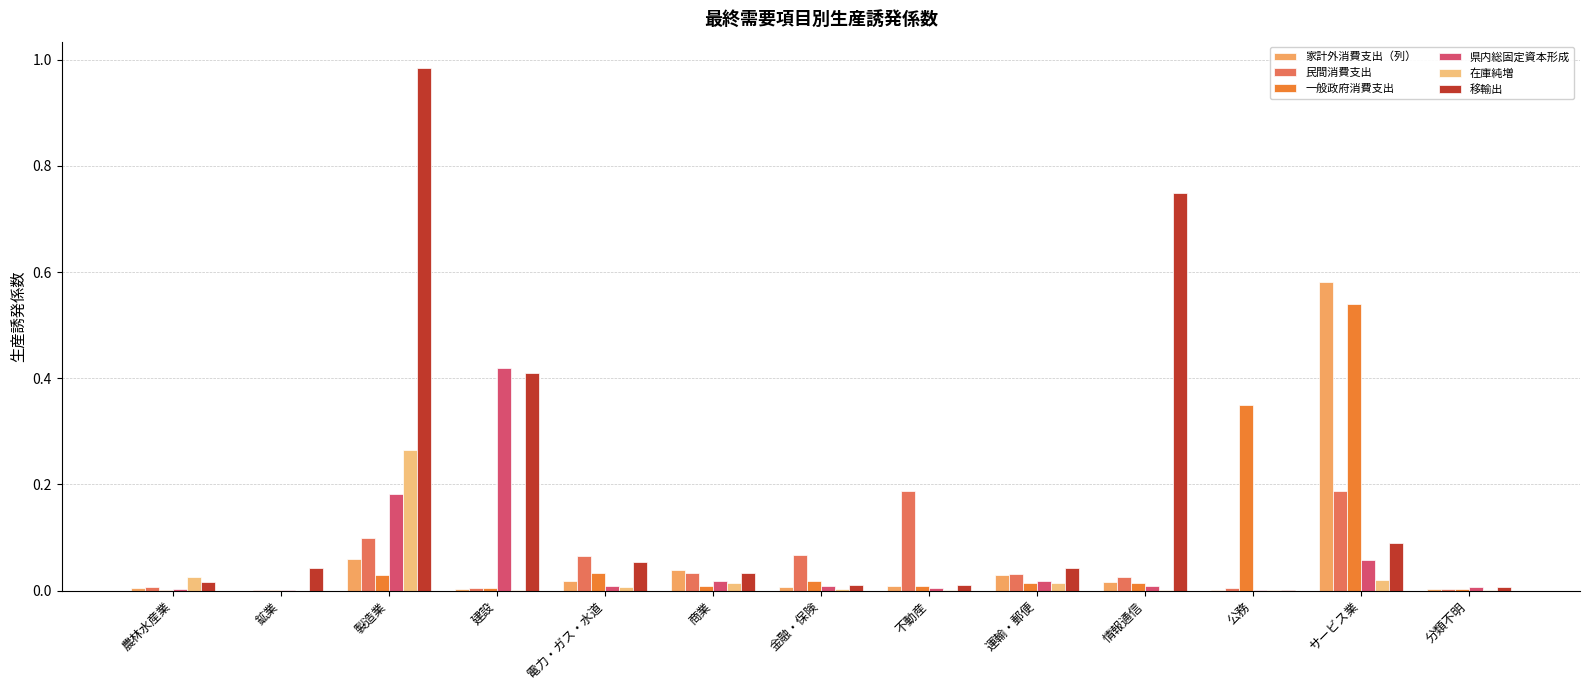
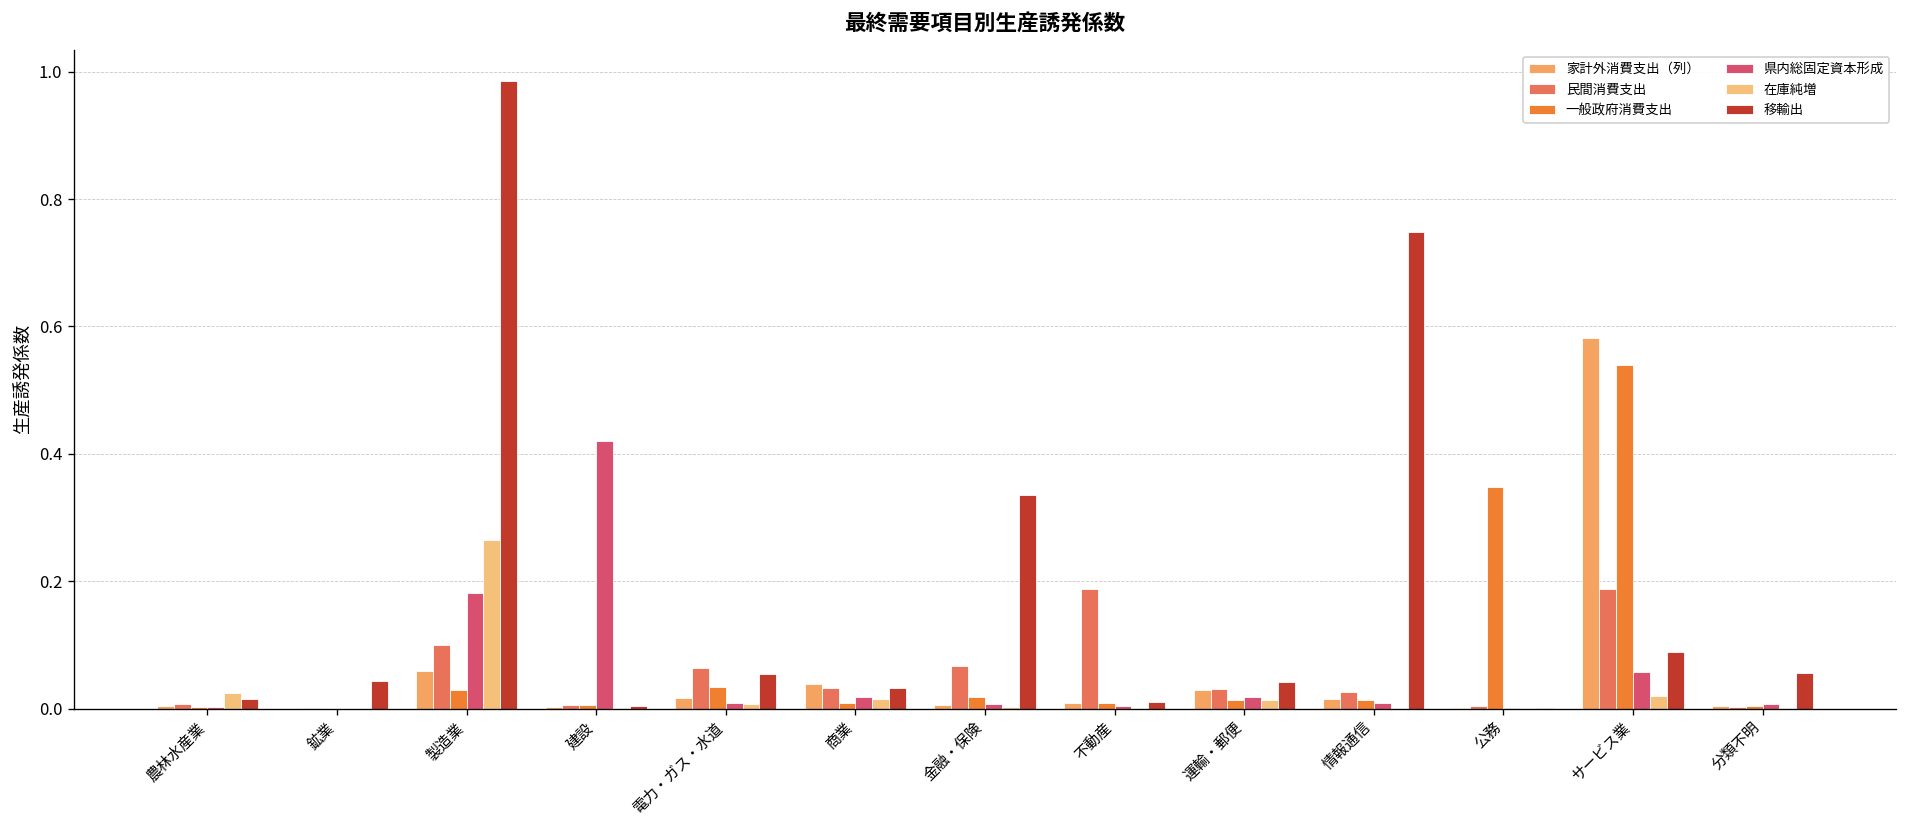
移輸出, 建設: 0.41 -> 0.00
移輸出, 金融・保険: 0.01 -> 0.34
移輸出, 分類不明: 0.01 -> 0.06
